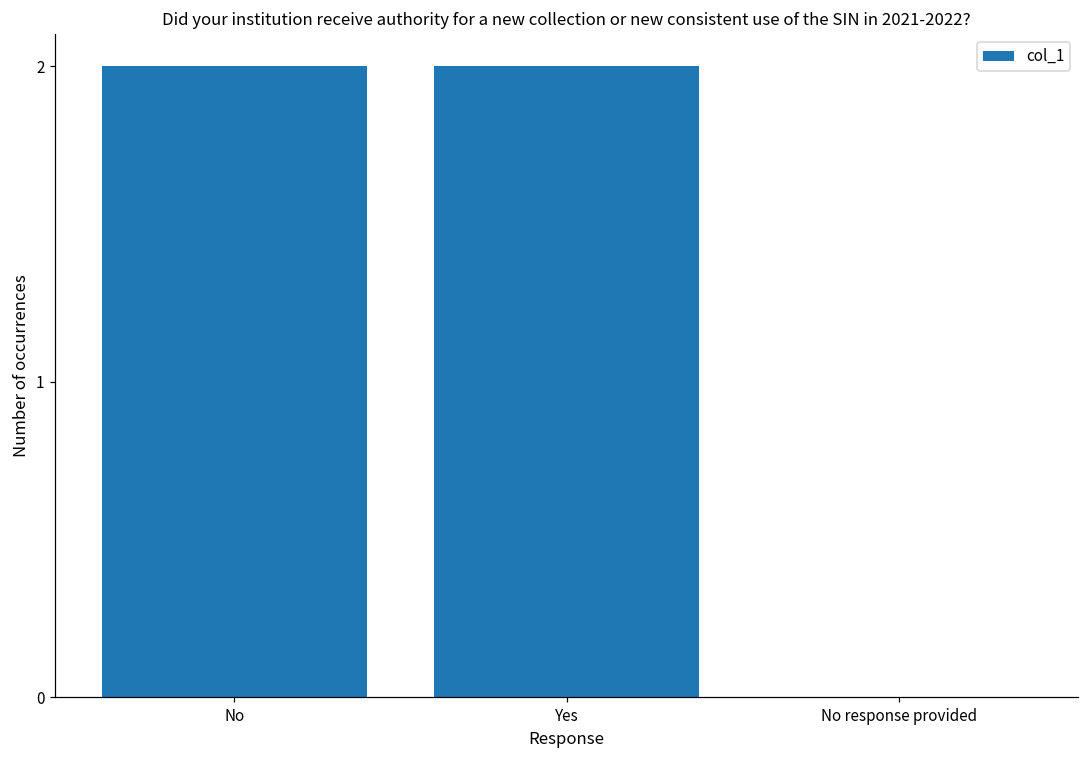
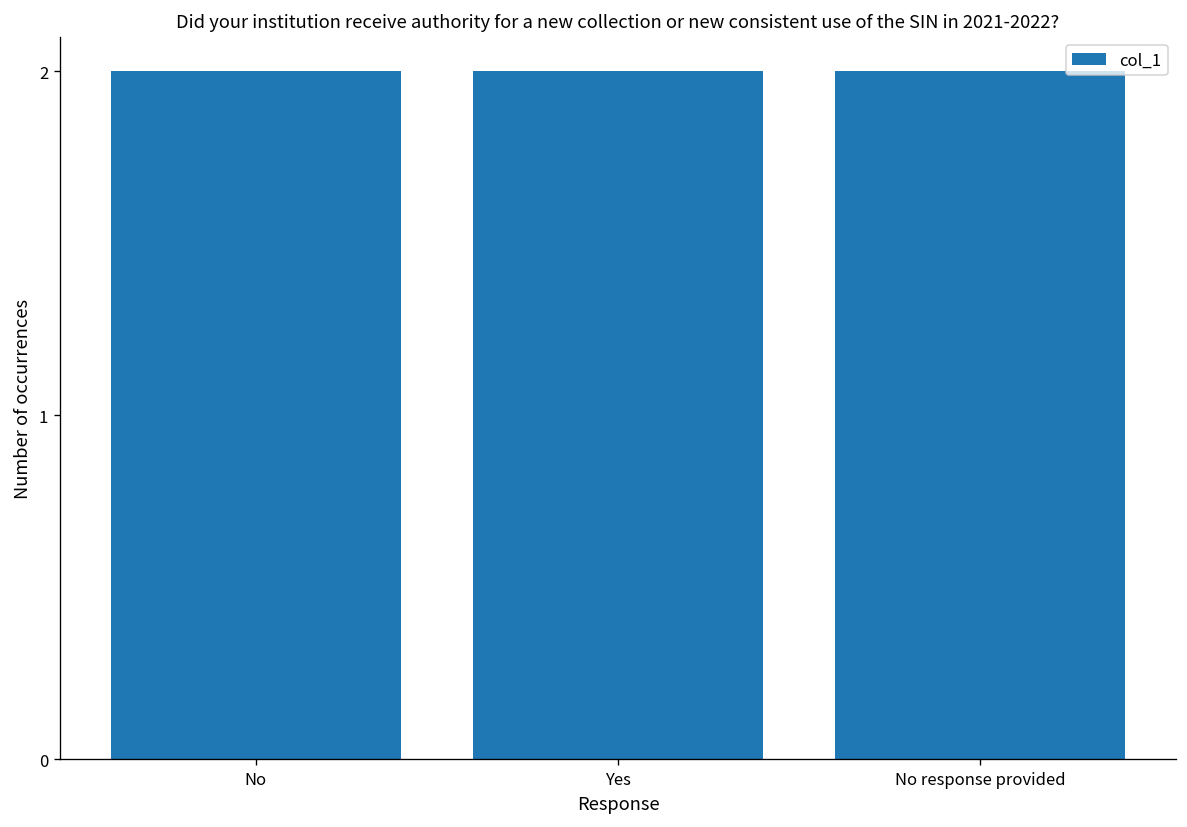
No response provided: 0 -> 2
